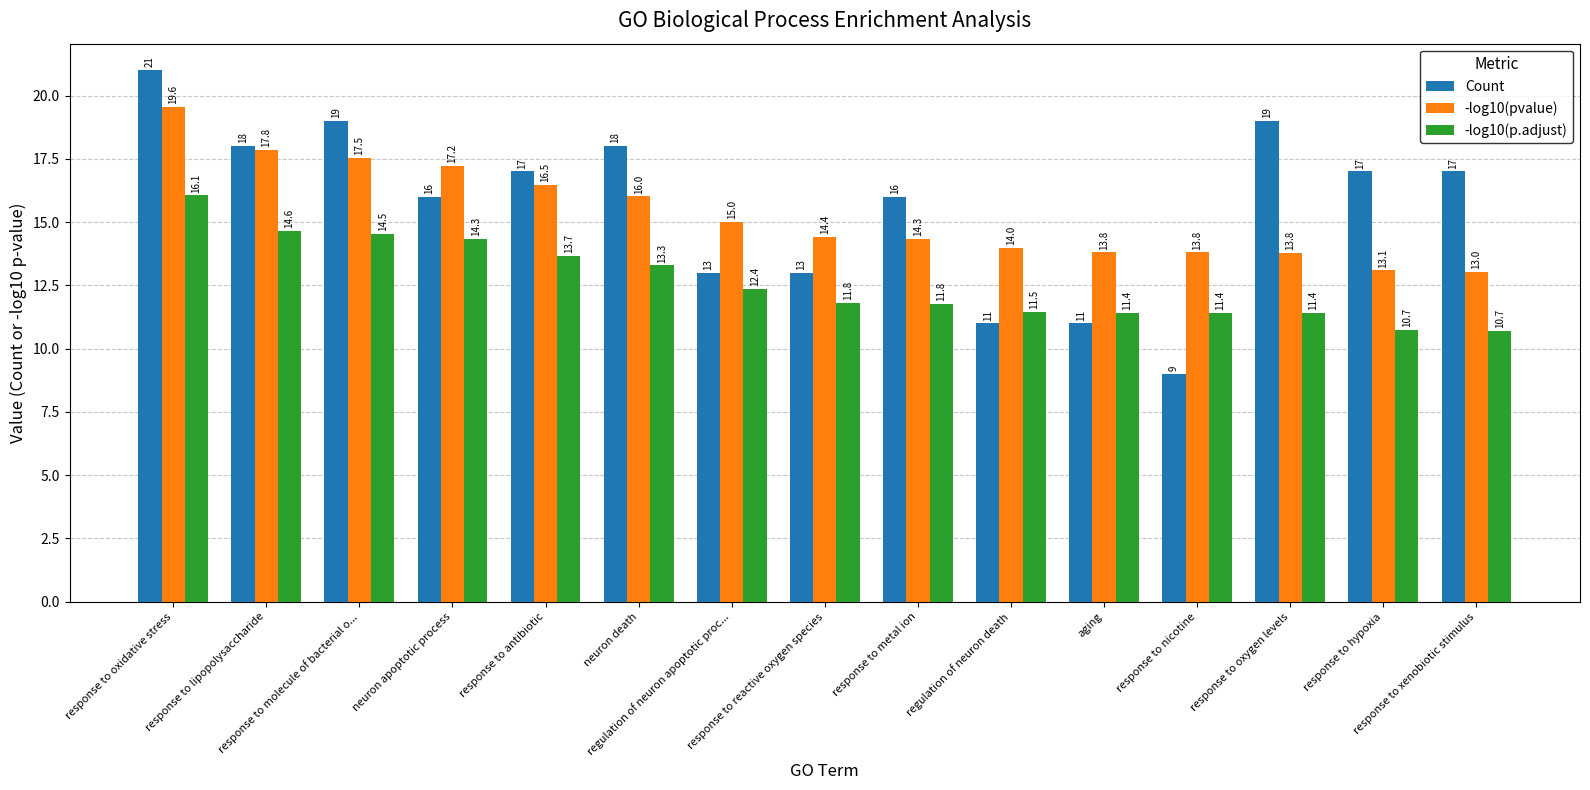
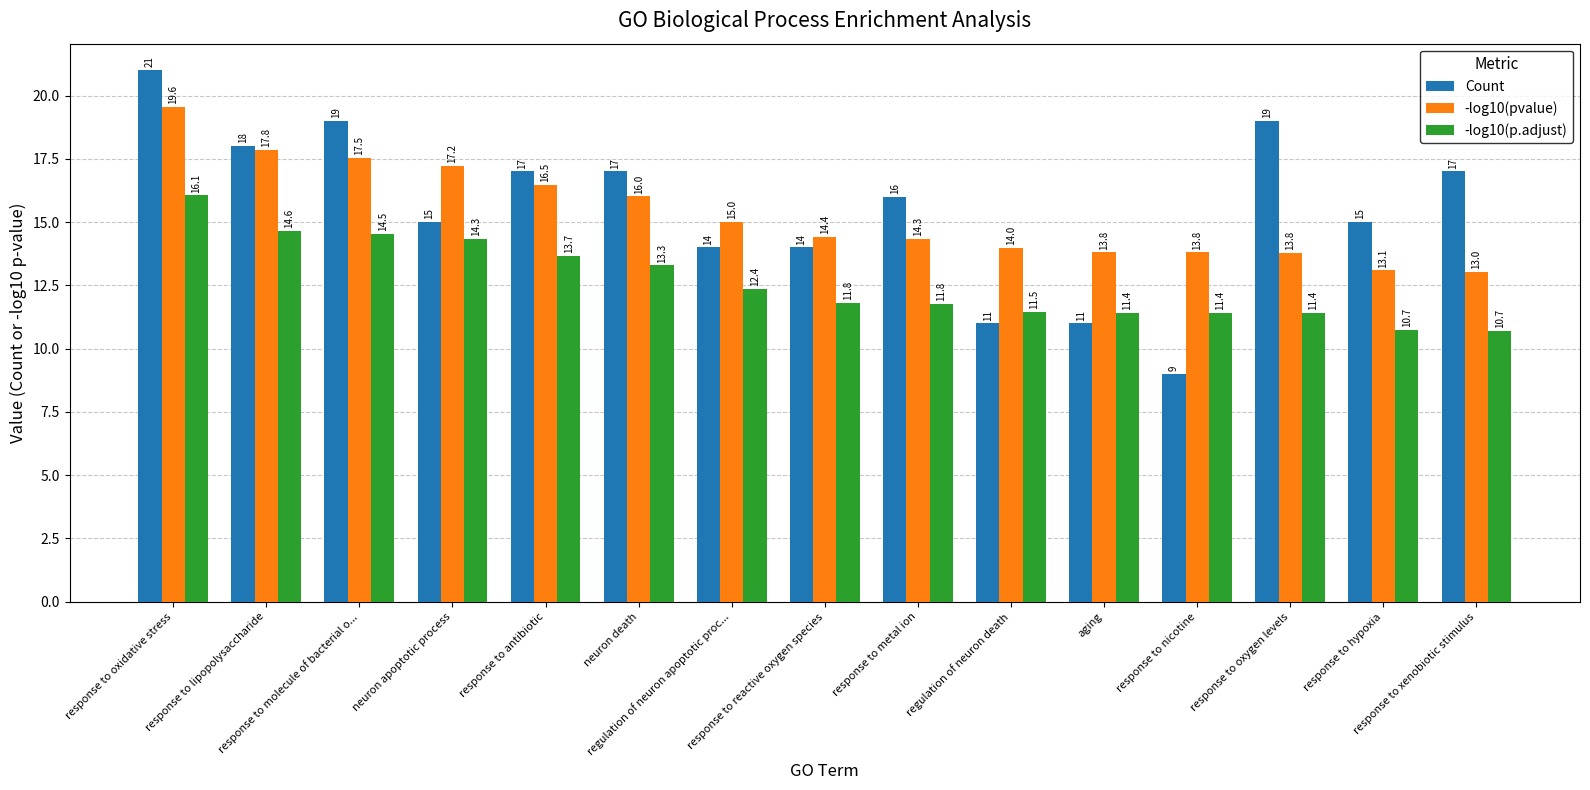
Count, neuron apoptotic process: 16 -> 15
Count, neuron death: 18 -> 17
Count, regulation of neuron apoptotic proc...: 13 -> 14
Count, response to reactive oxygen species: 13 -> 14
Count, response to hypoxia: 17 -> 15
